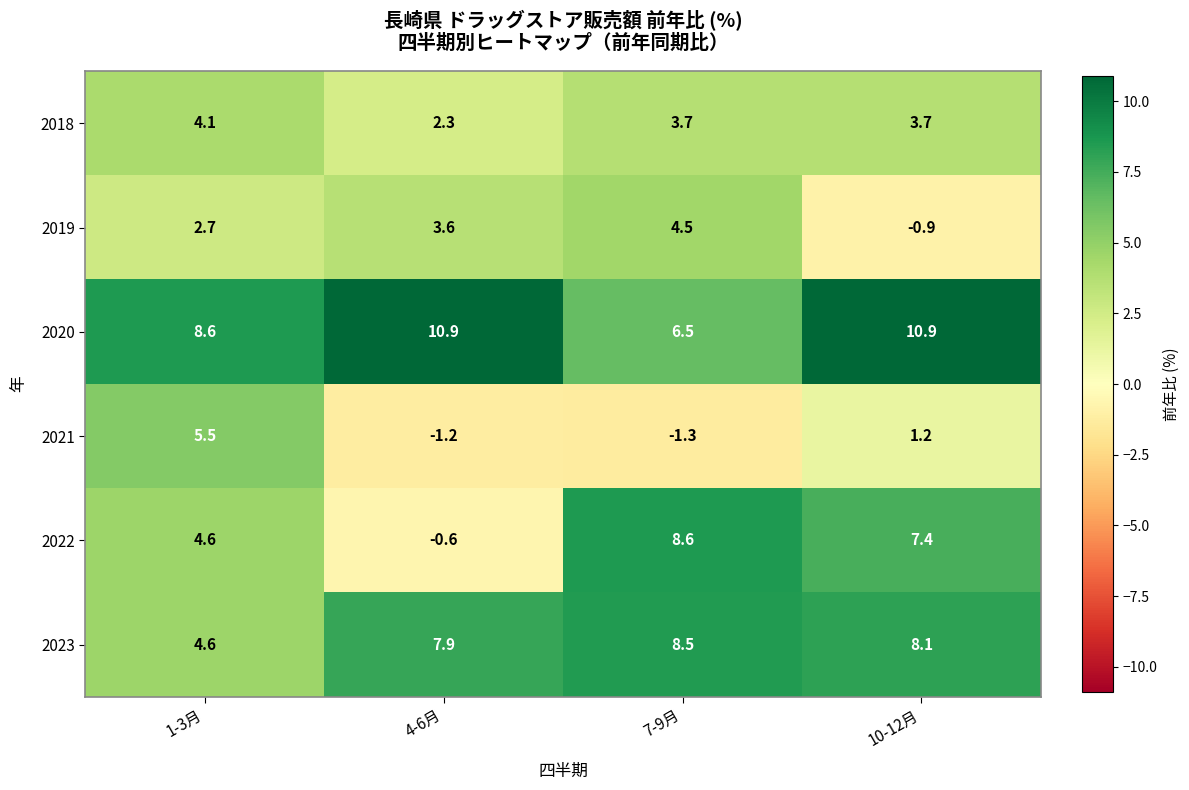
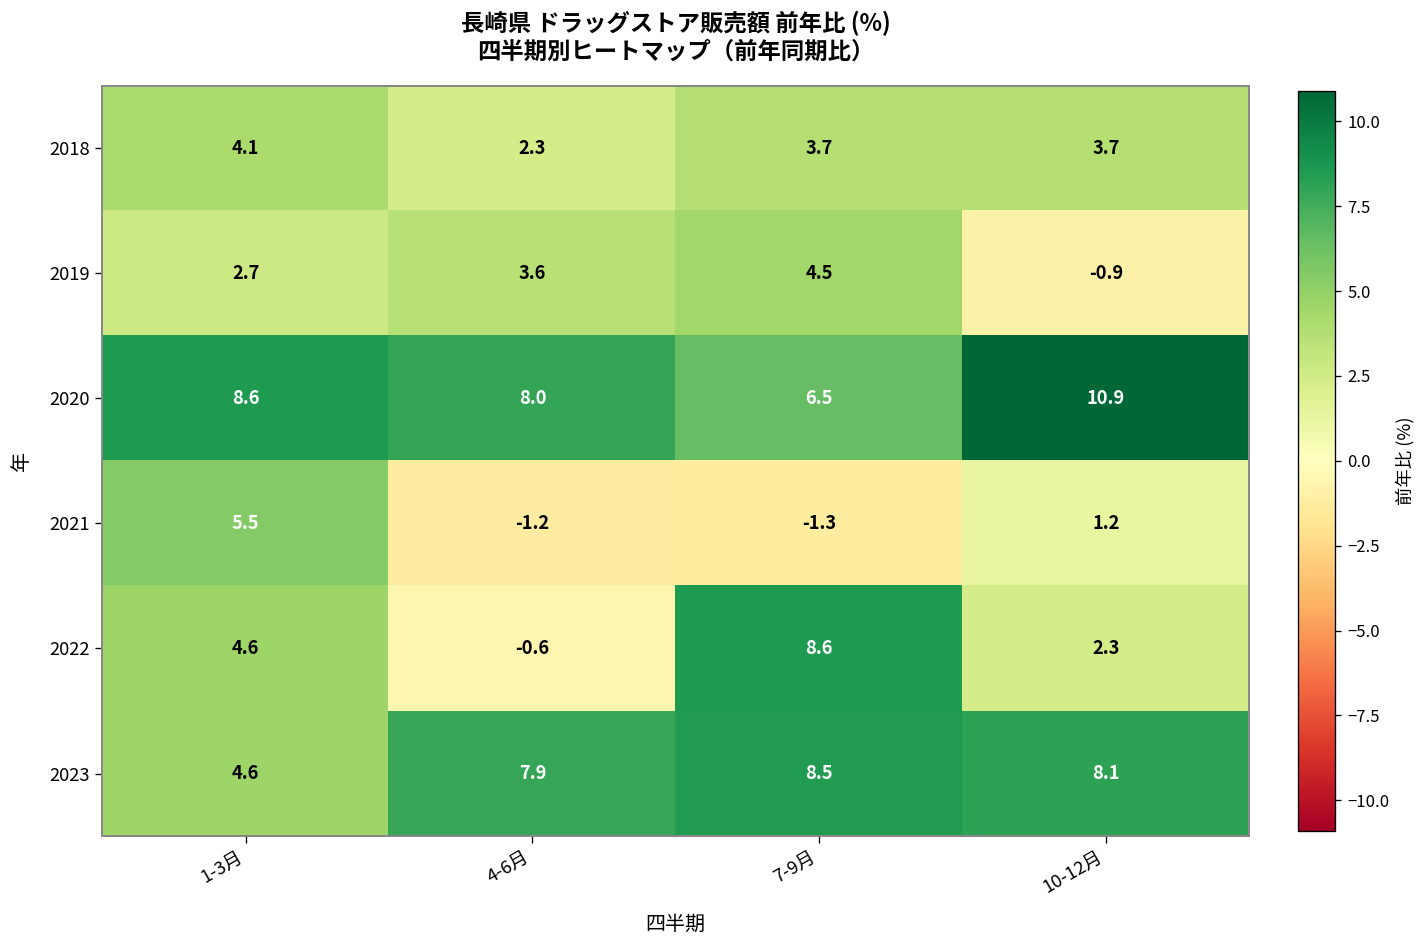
2020, 4-6月: 10.9 -> 8.0
2022, 10-12月: 7.4 -> 2.3
